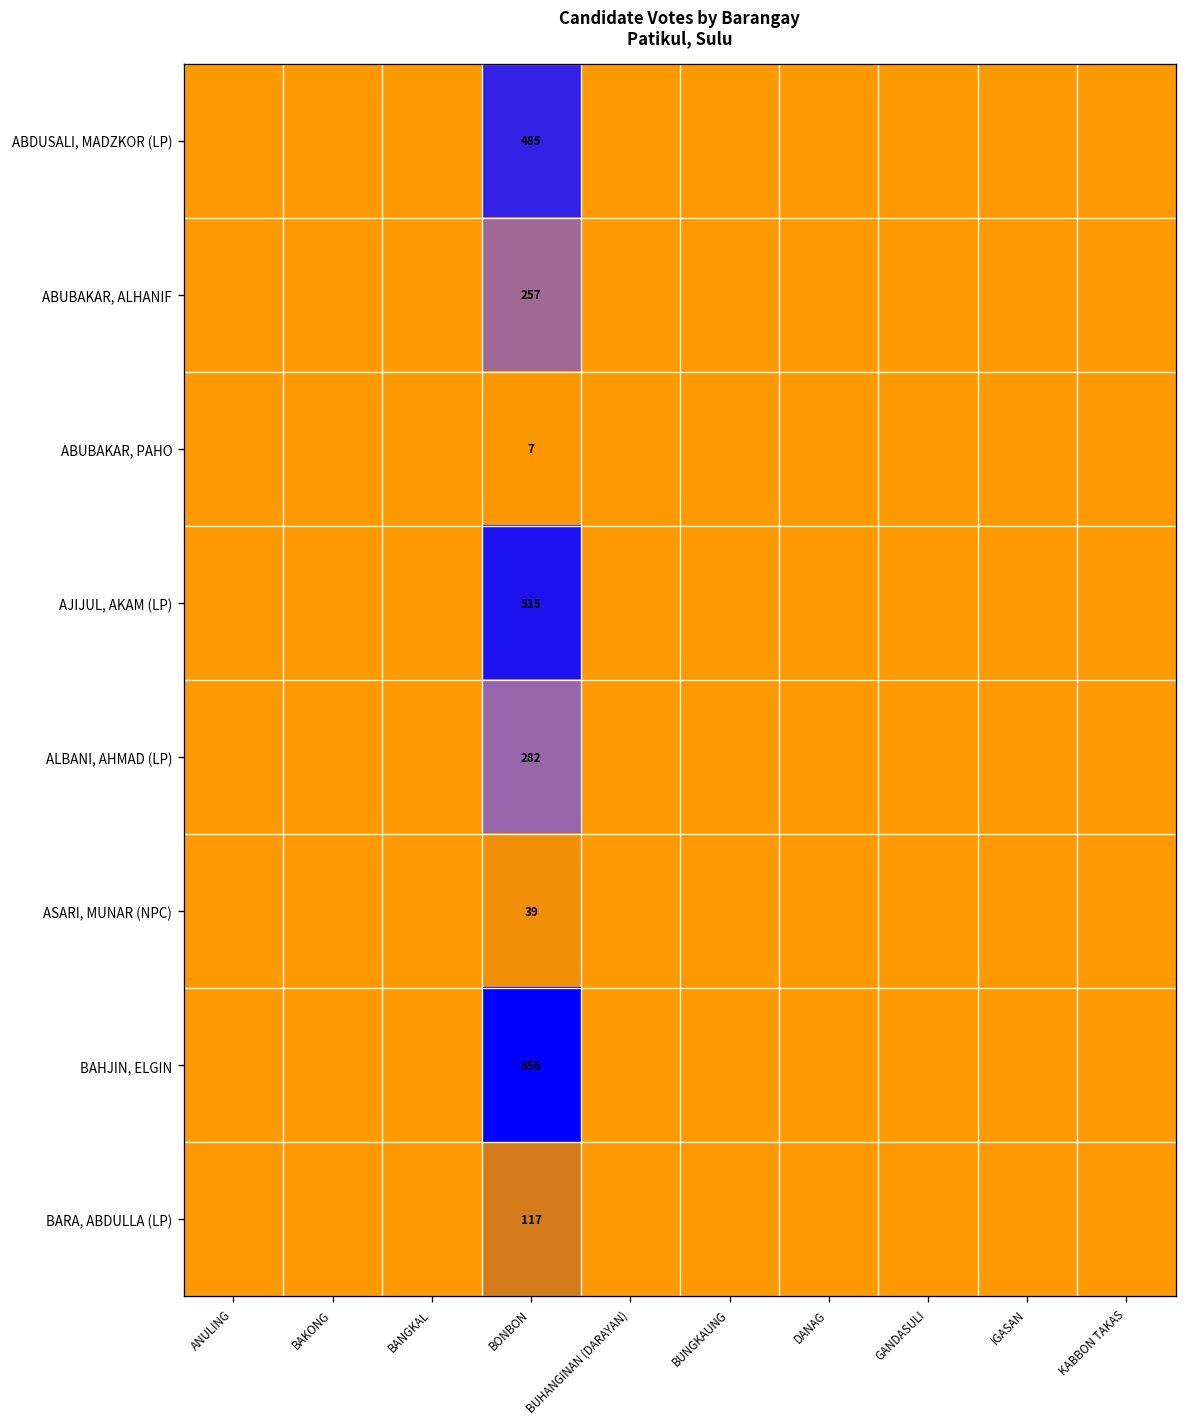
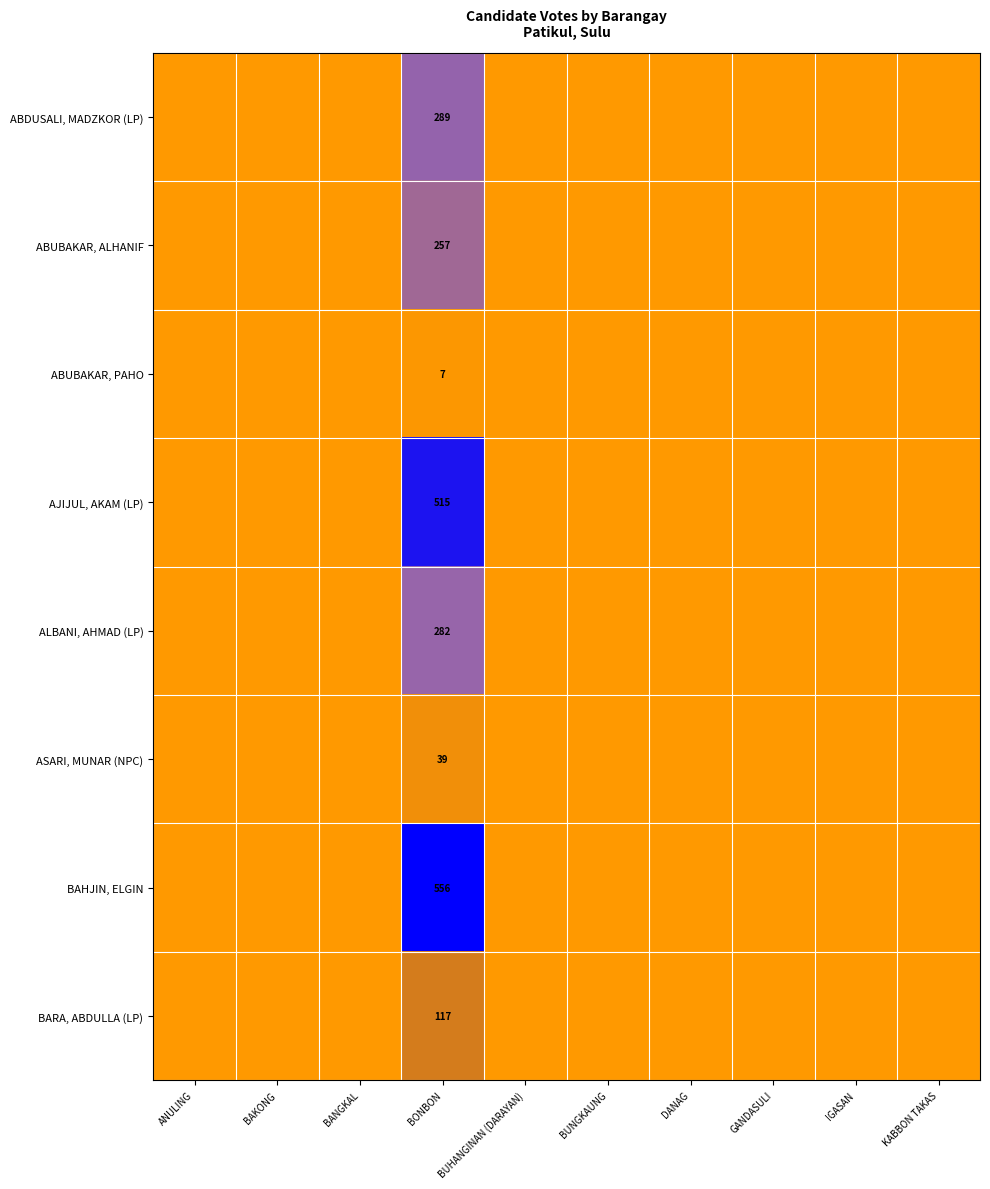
ABDUSALI, MADZKOR (LP), BONBON: 485 -> 289
